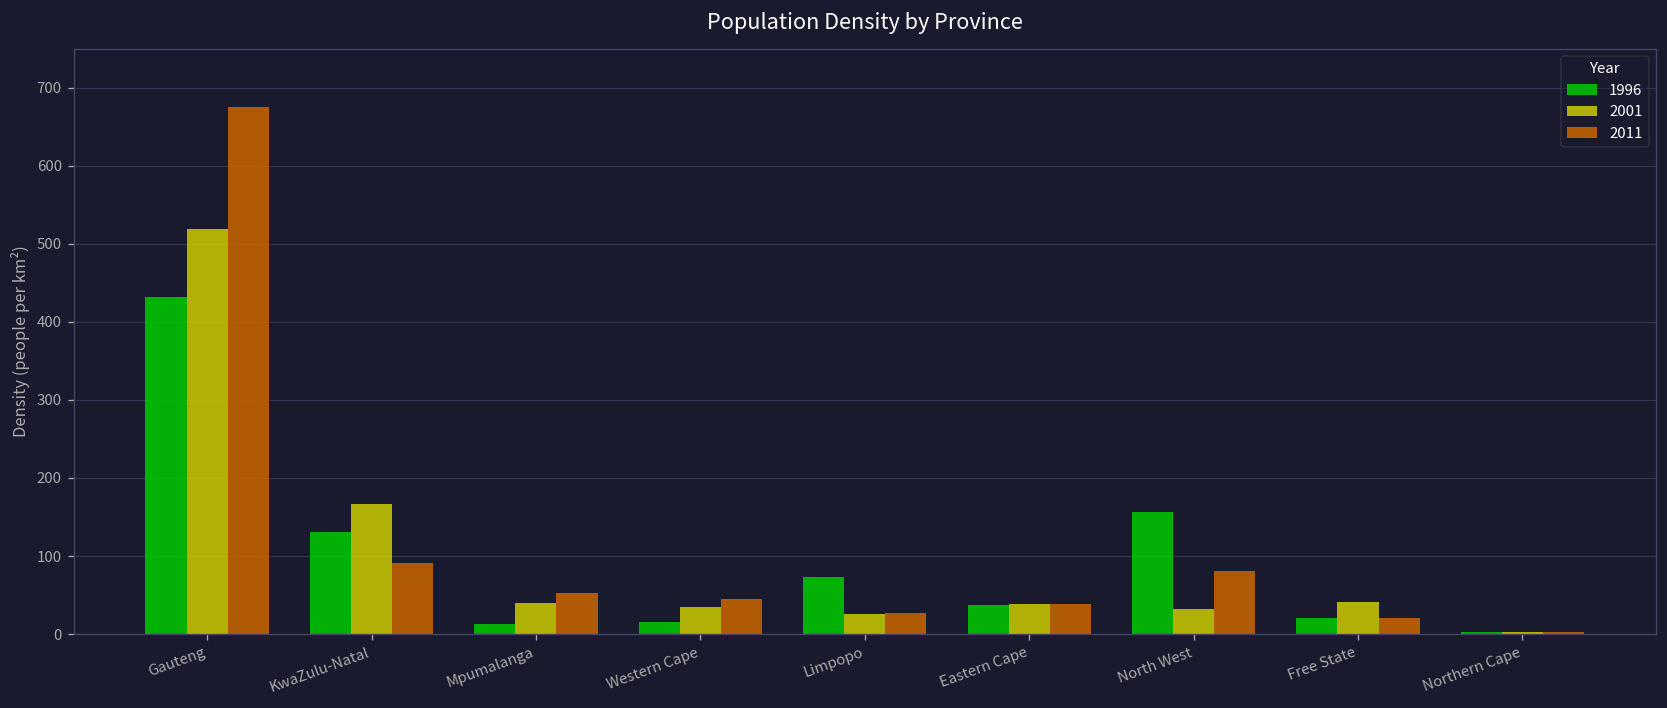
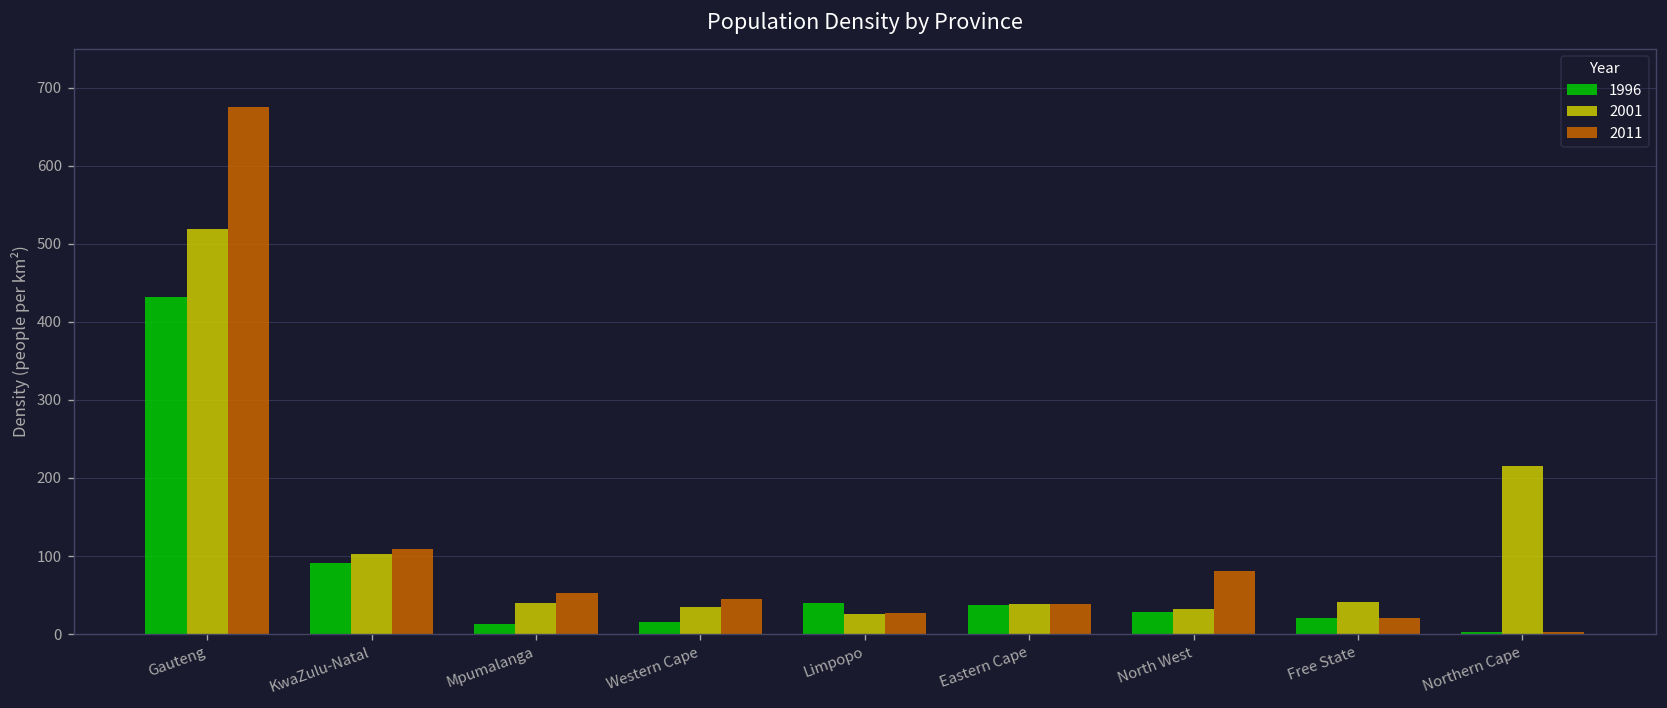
1996, KwaZulu-Natal: 130 -> 90
2001, KwaZulu-Natal: 170 -> 100
2011, KwaZulu-Natal: 90 -> 110
1996, Limpopo: 70 -> 40
1996, North West: 160 -> 30
2001, Northern Cape: 0 -> 210
